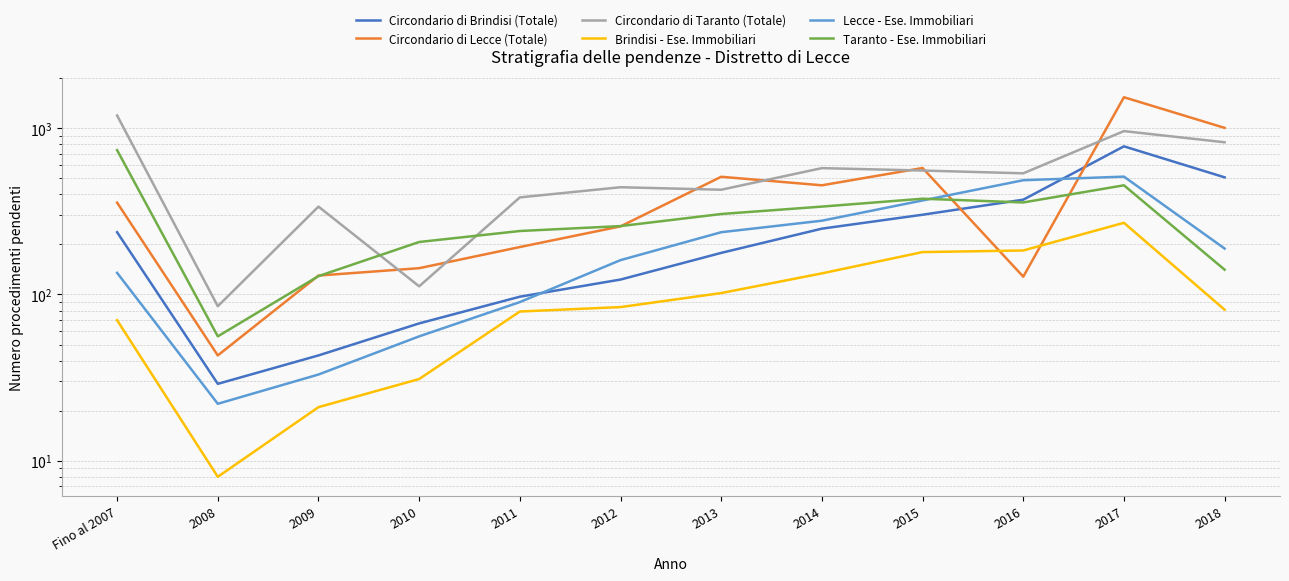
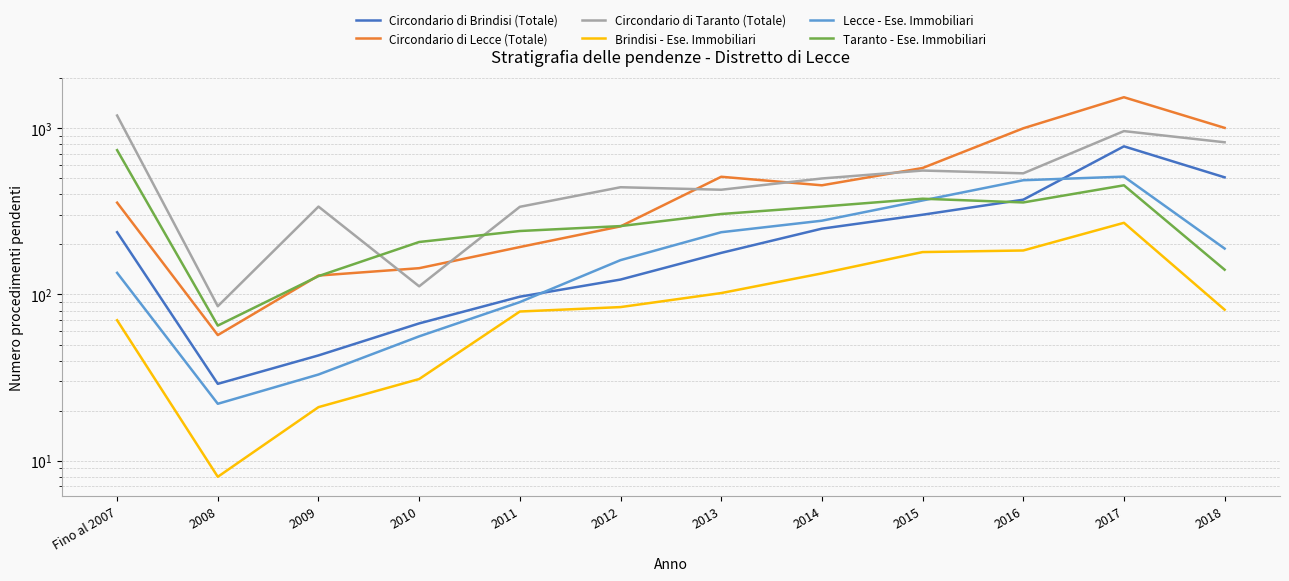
Circondario di Lecce (Totale), 2008: 43 -> 57
Taranto - Ese. Immobiliari, 2008: 56 -> 65
Circondario di Taranto (Totale), 2011: 380 -> 340
Circondario di Taranto (Totale), 2014: 580 -> 500
Circondario di Lecce (Totale), 2016: 130 -> 1000
